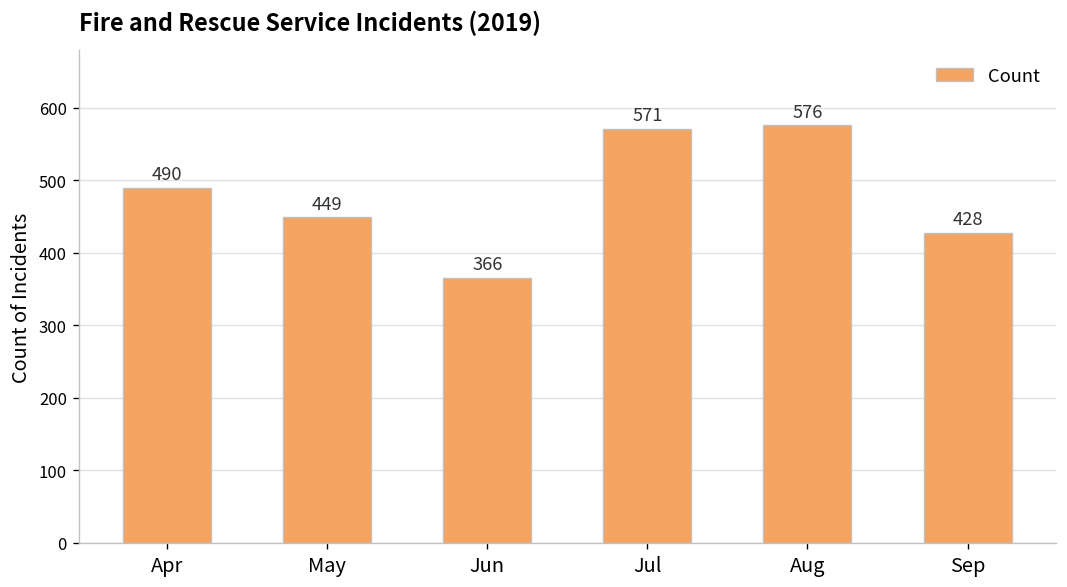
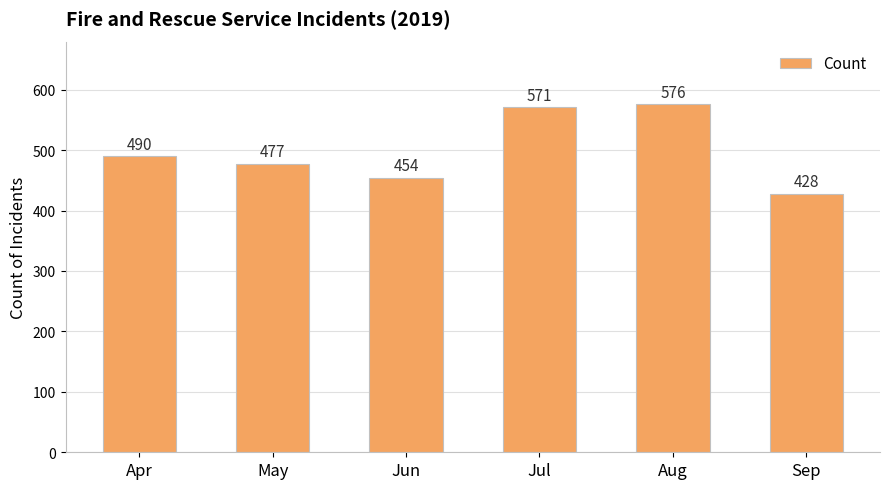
May: 449 -> 477
Jun: 366 -> 454
